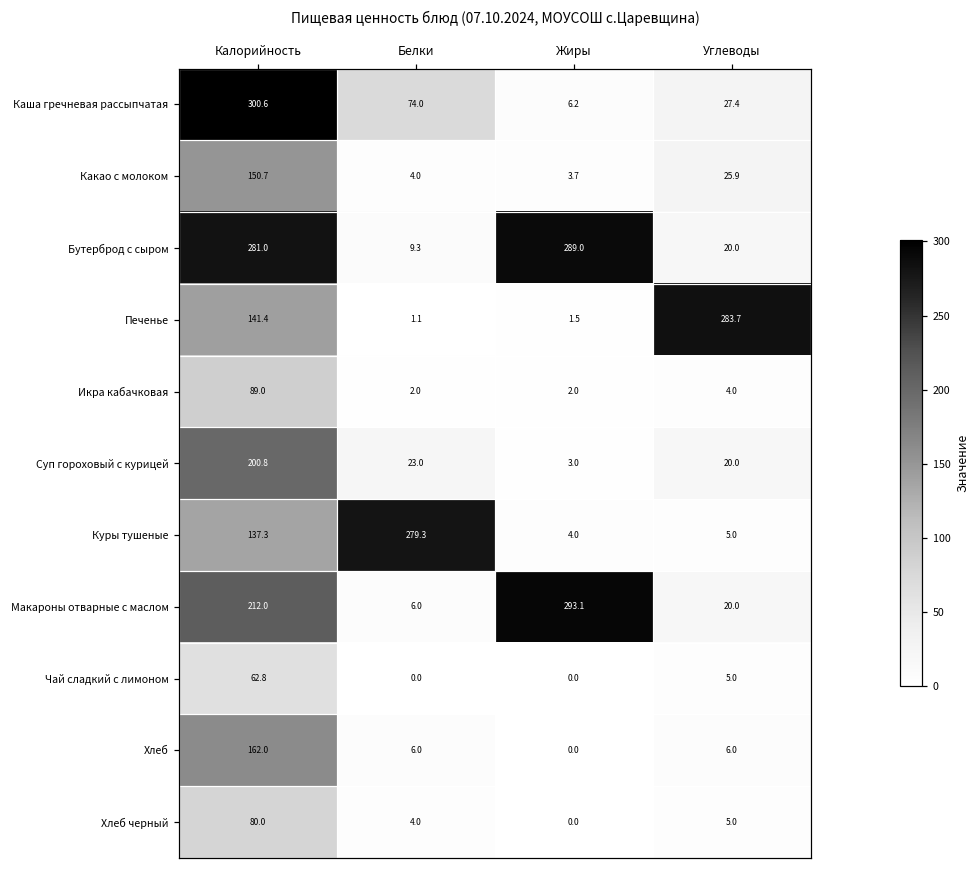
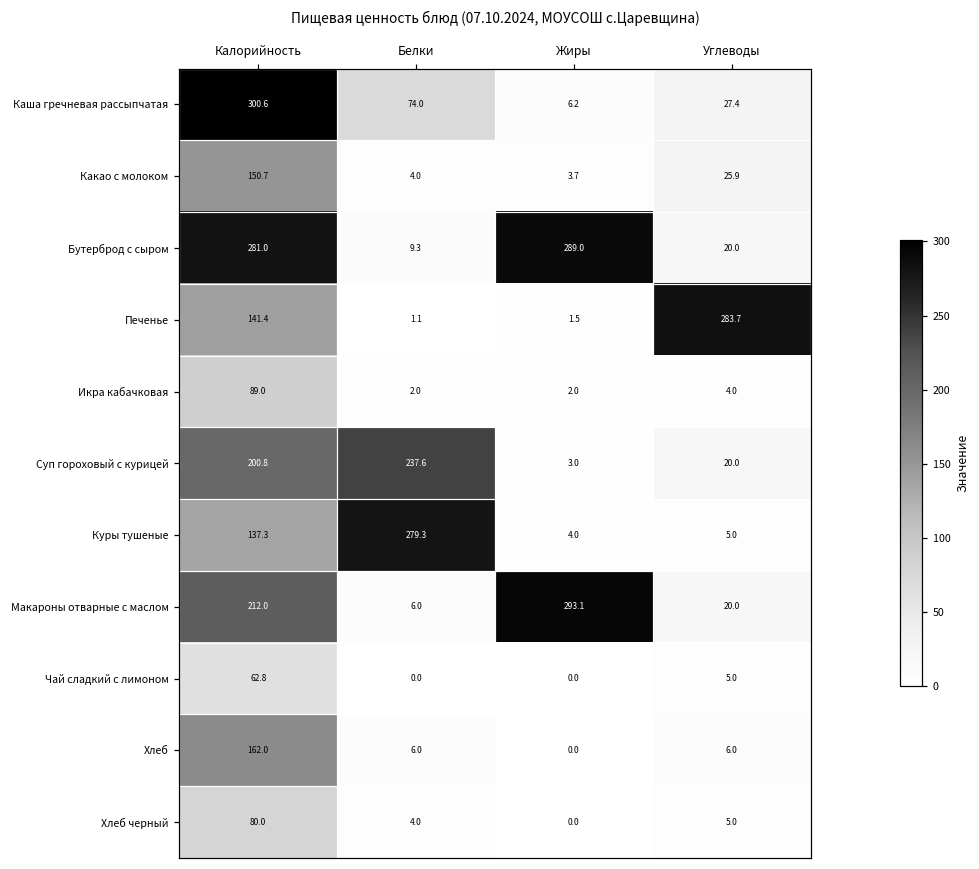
Суп гороховый с курицей, Белки: 23.0 -> 237.6
